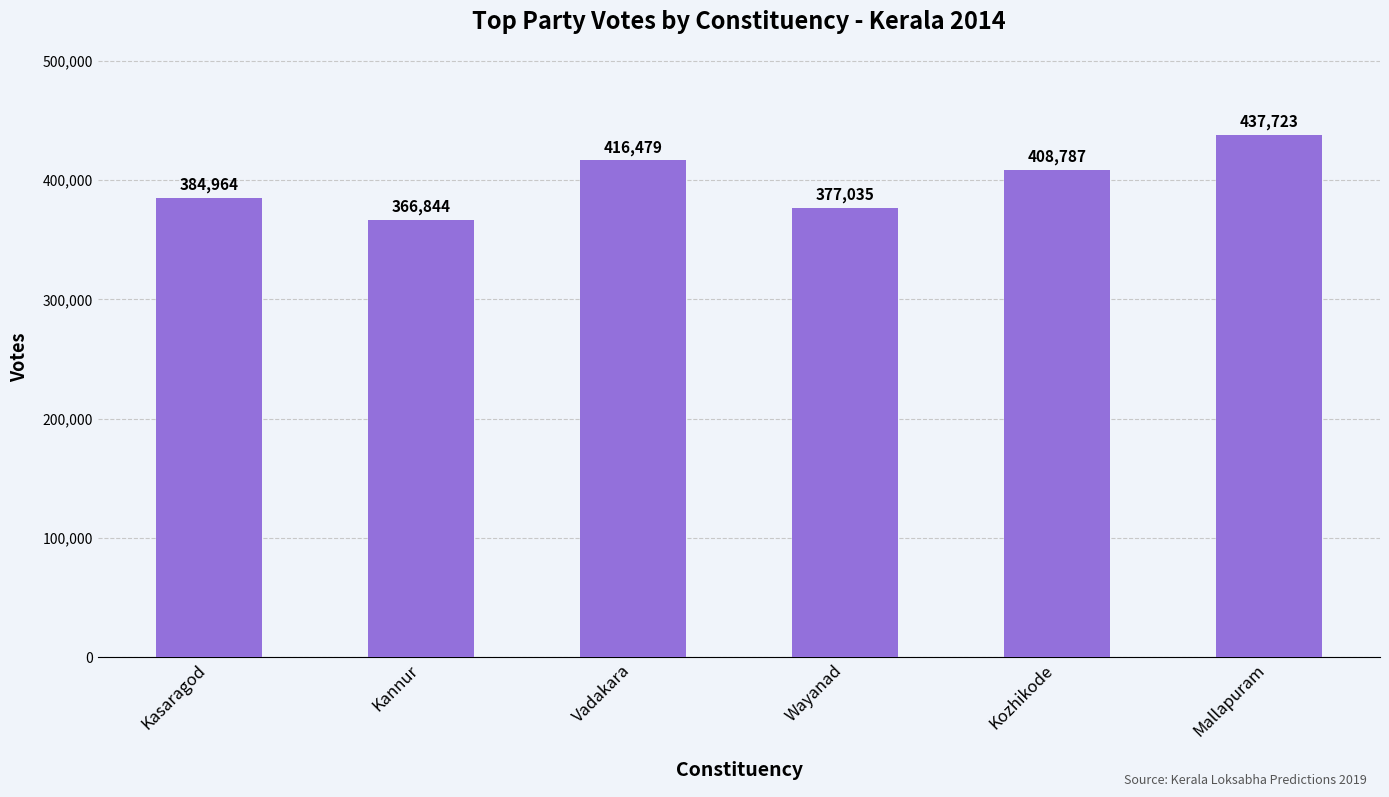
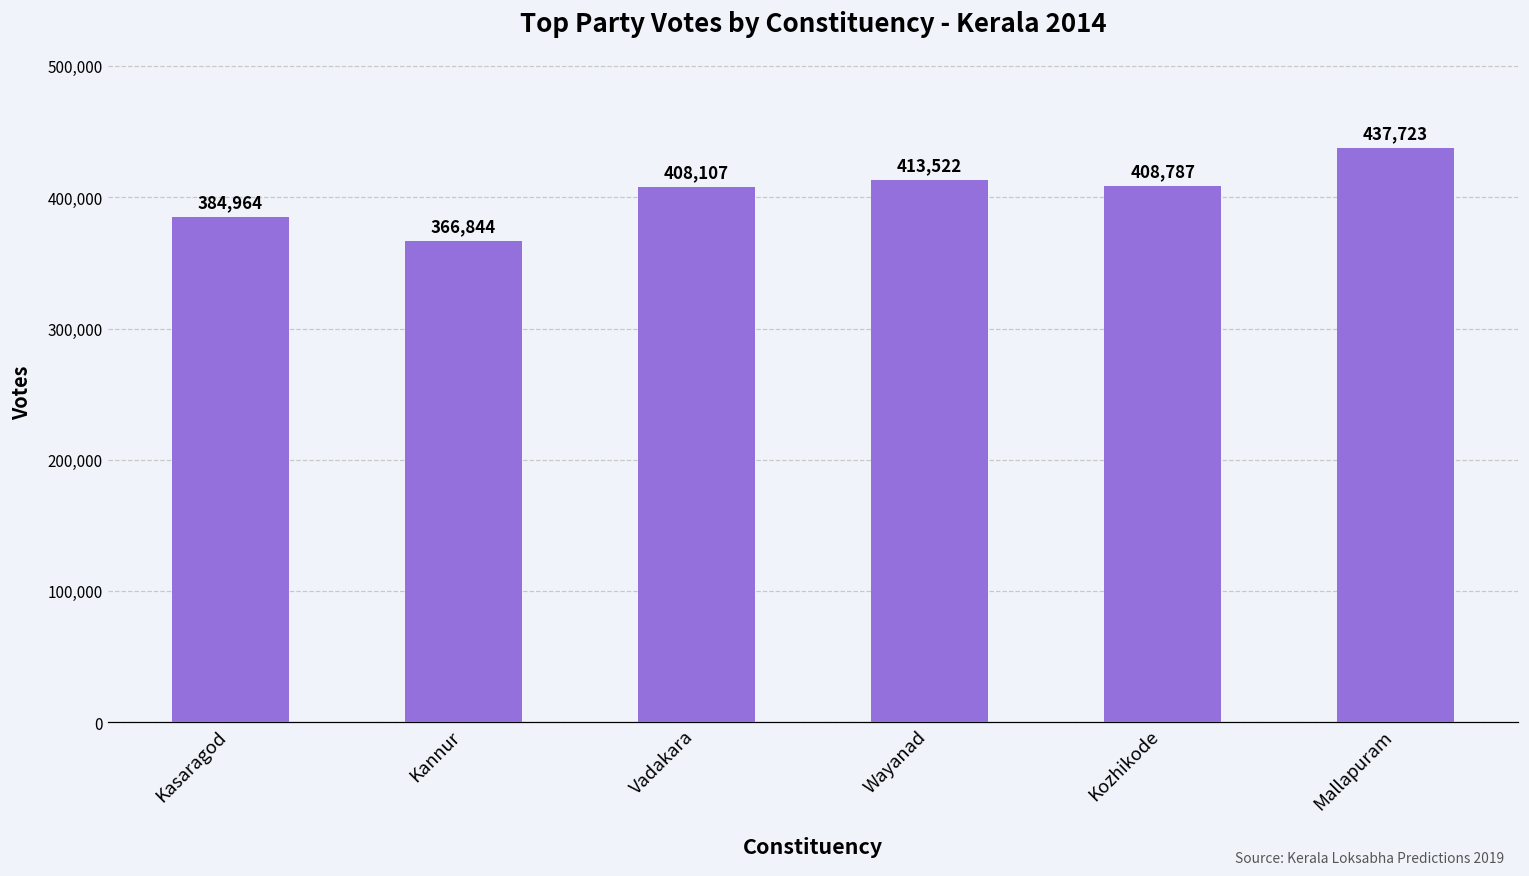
Vadakara: 416,479 -> 408,107
Wayanad: 377,035 -> 413,522
